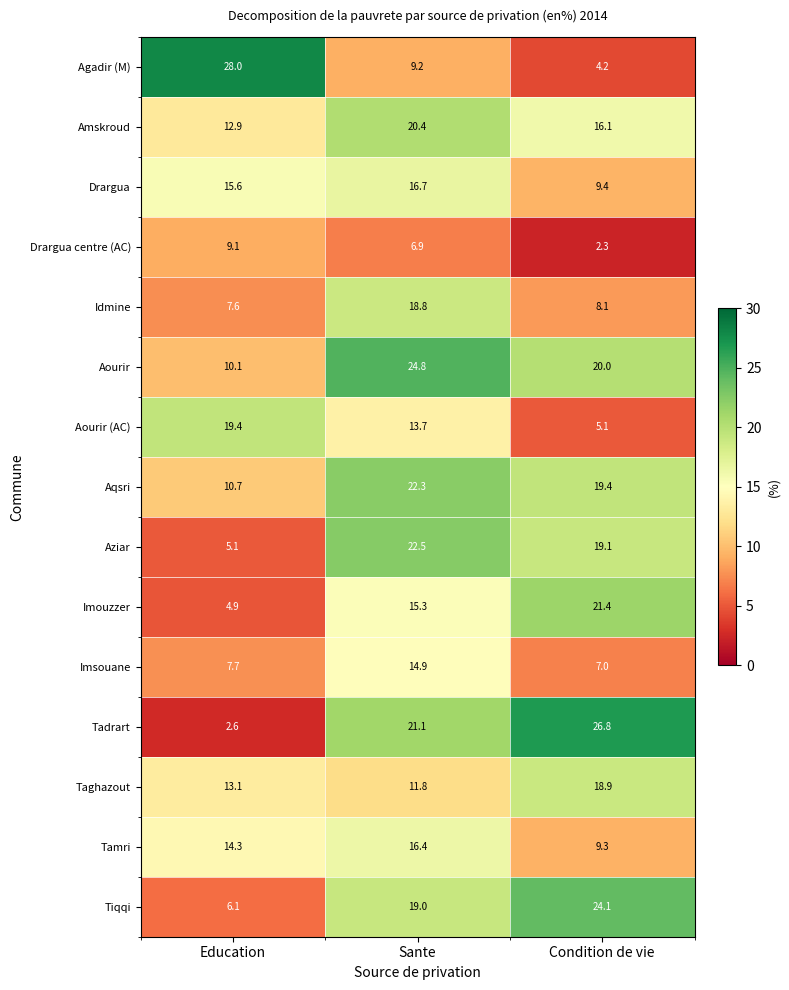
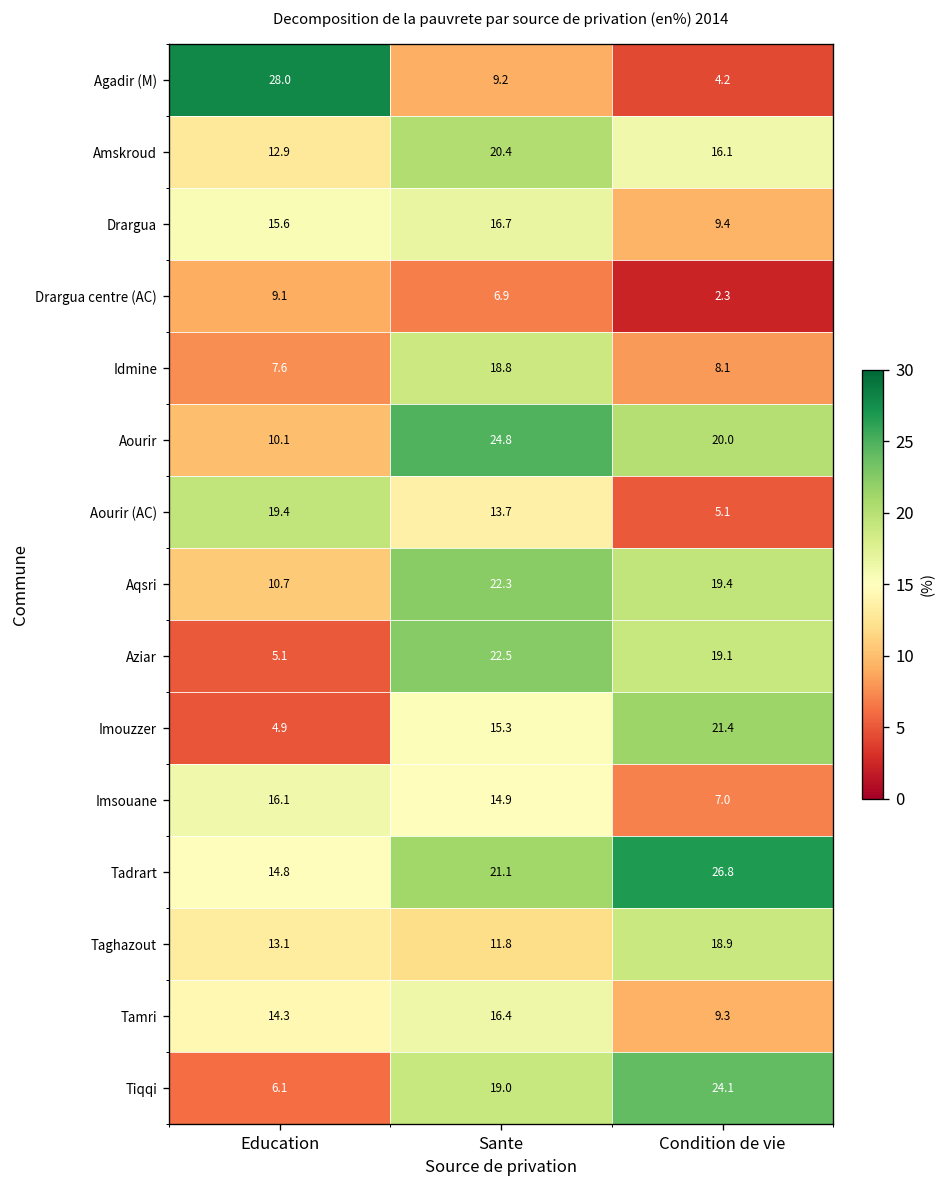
Imsouane, Education: 7.7 -> 16.1
Tadrart, Education: 2.6 -> 14.8
